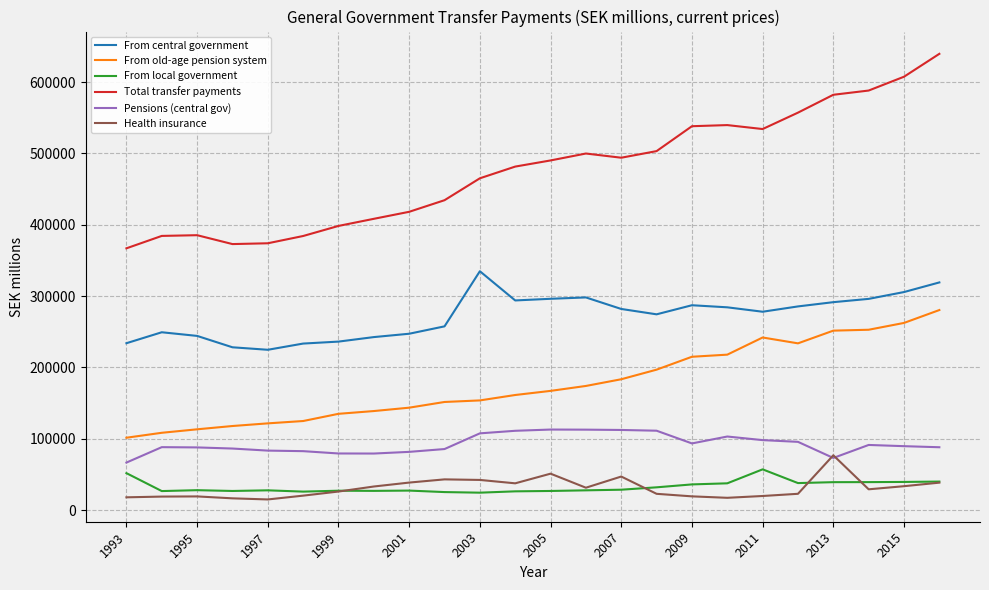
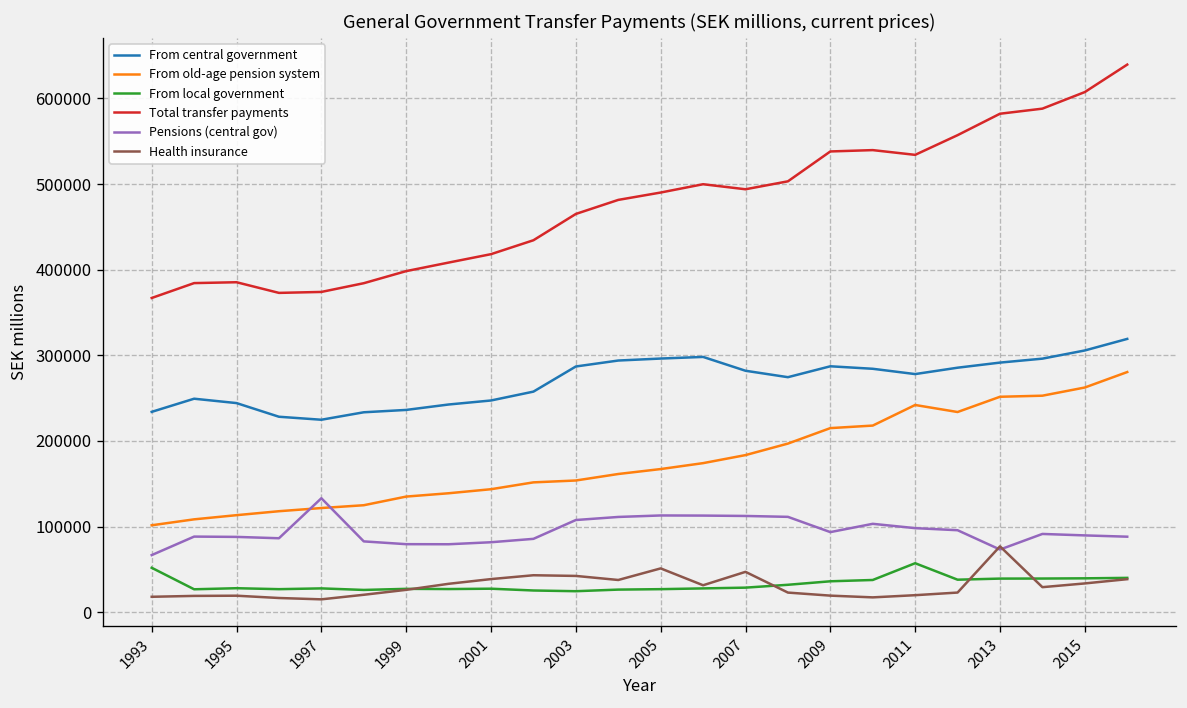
Pensions (central gov), 1997: 80000 -> 130000
From central government, 2003: 330000 -> 290000
